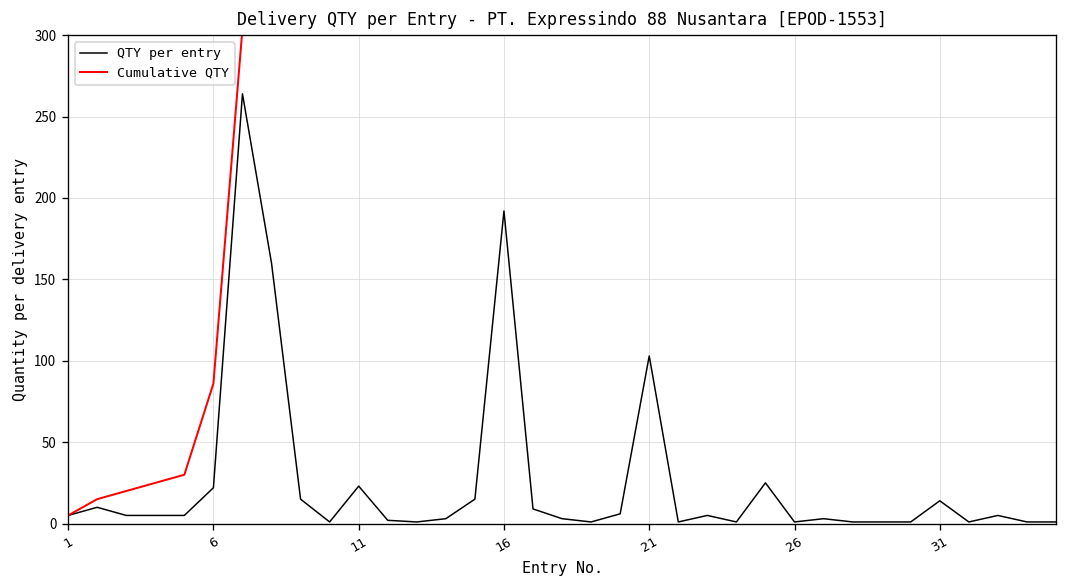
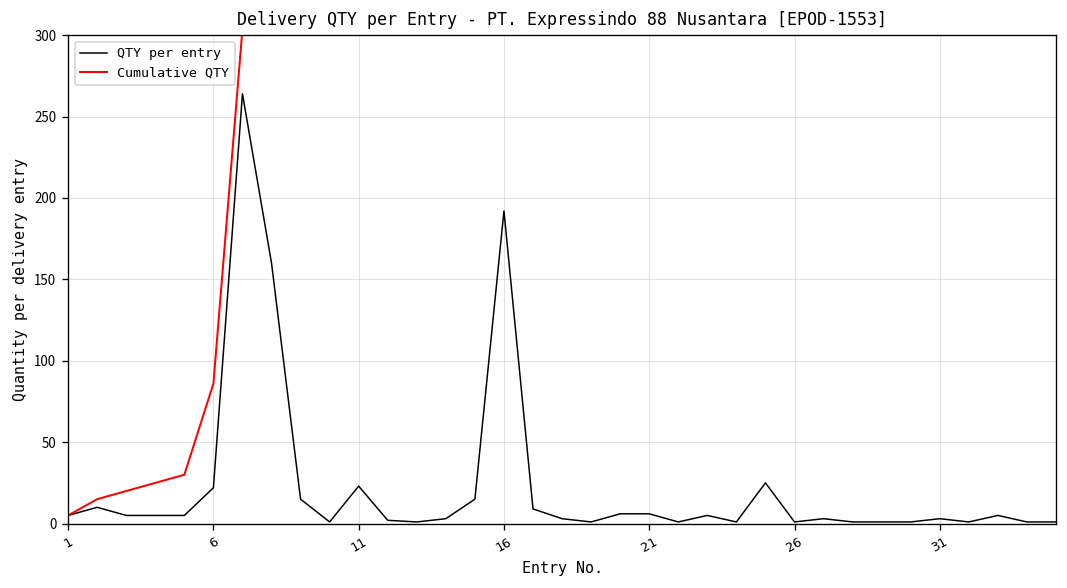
QTY per entry, 21: 103 -> 6
QTY per entry, 31: 14 -> 3
